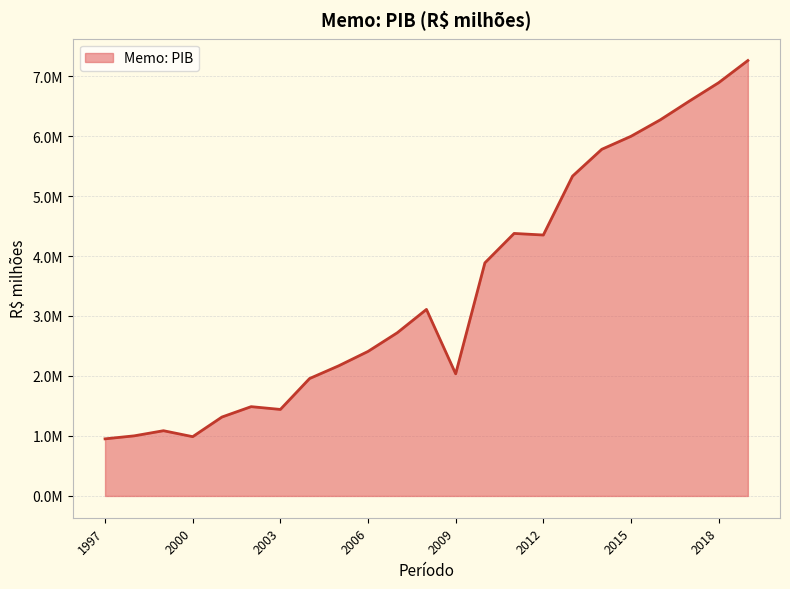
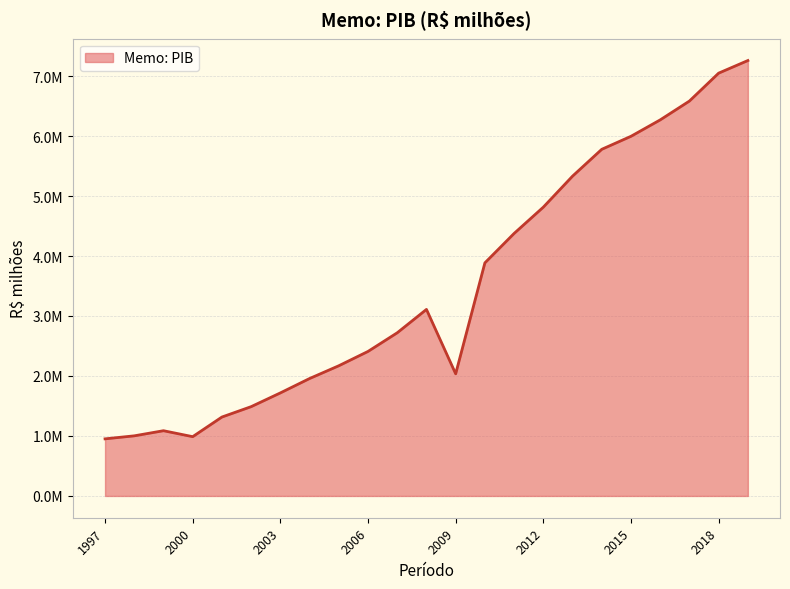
2003: 1400000 -> 1700000
2012: 4300000 -> 4800000
2018: 6900000 -> 7000000
